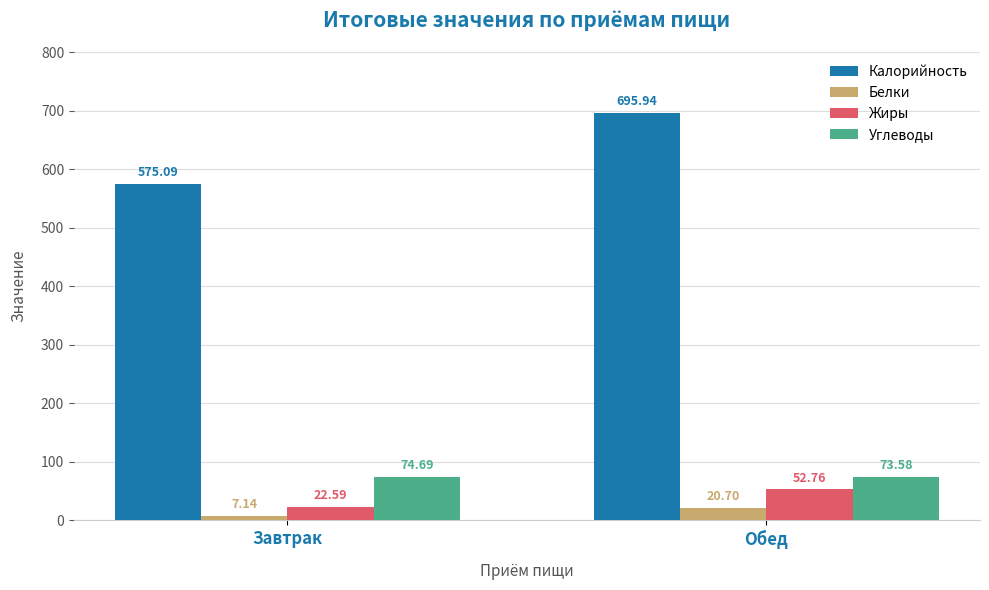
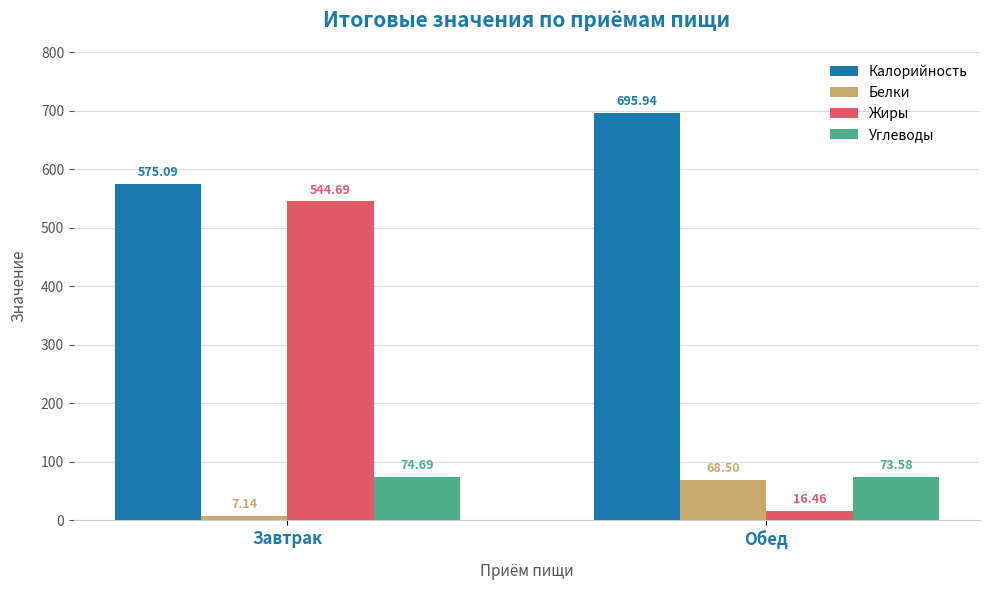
Жиры, Завтрак: 22.59 -> 544.69
Белки, Обед: 20.70 -> 68.50
Жиры, Обед: 52.76 -> 16.46
